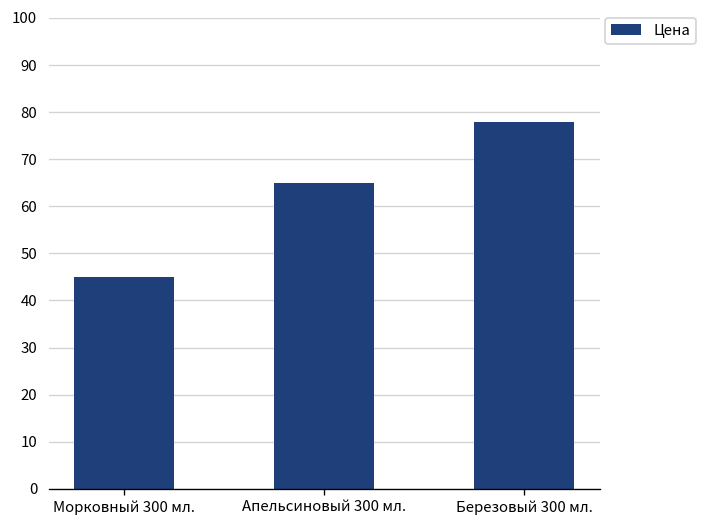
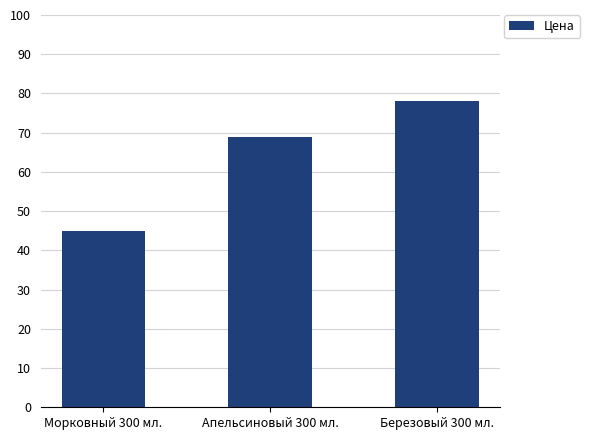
Апельсиновый 300 мл.: 65 -> 69
